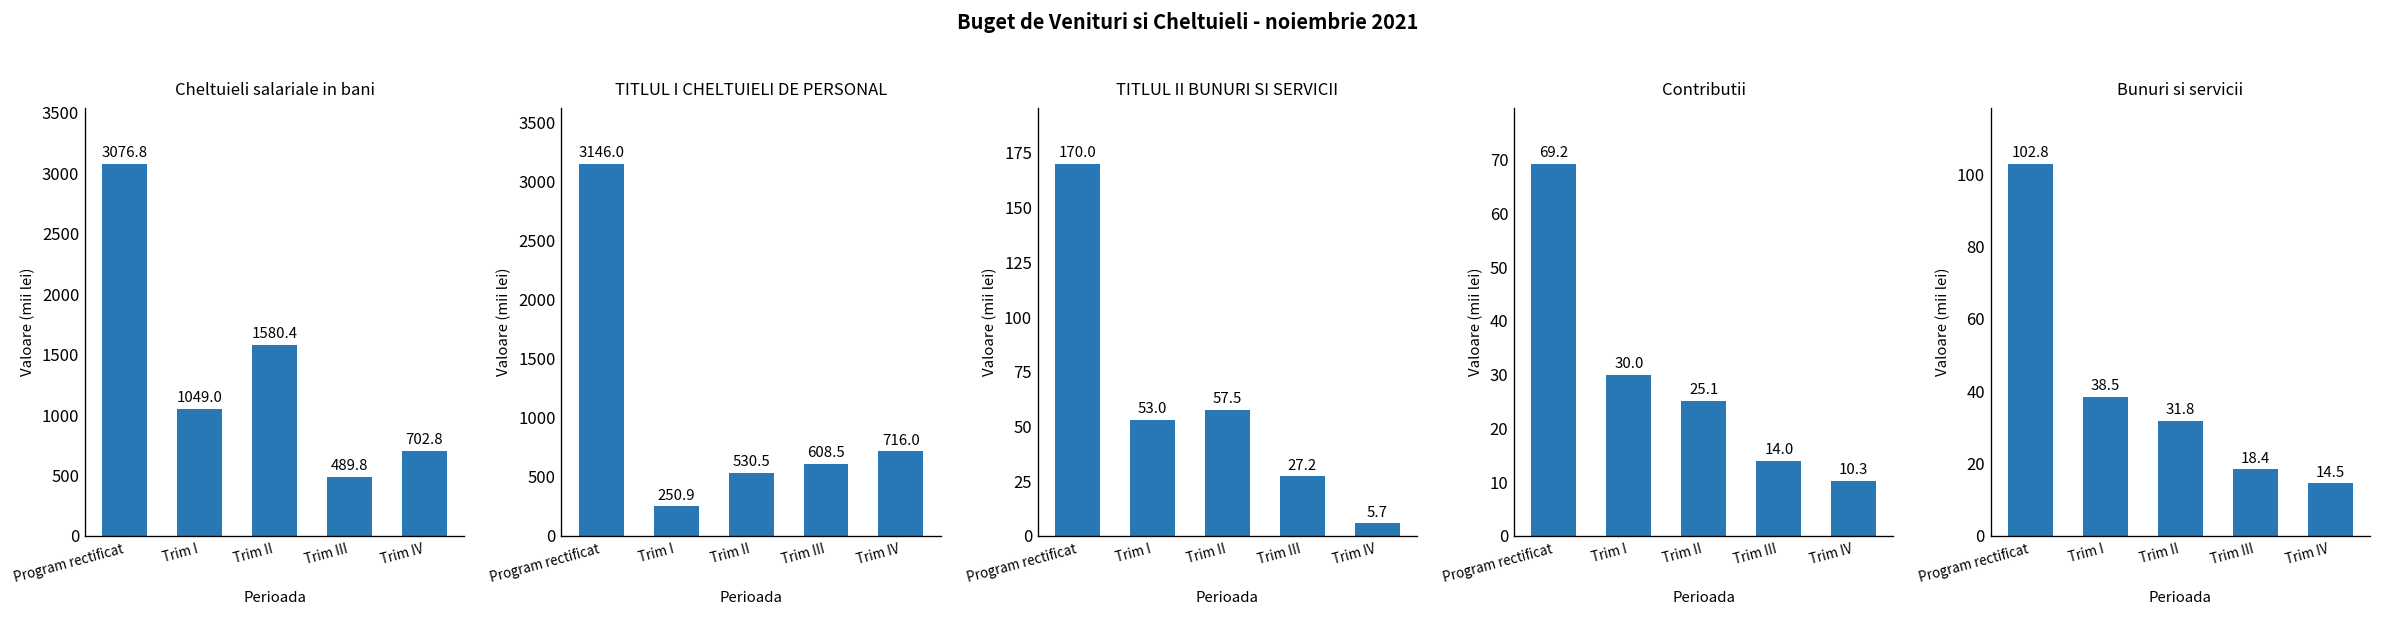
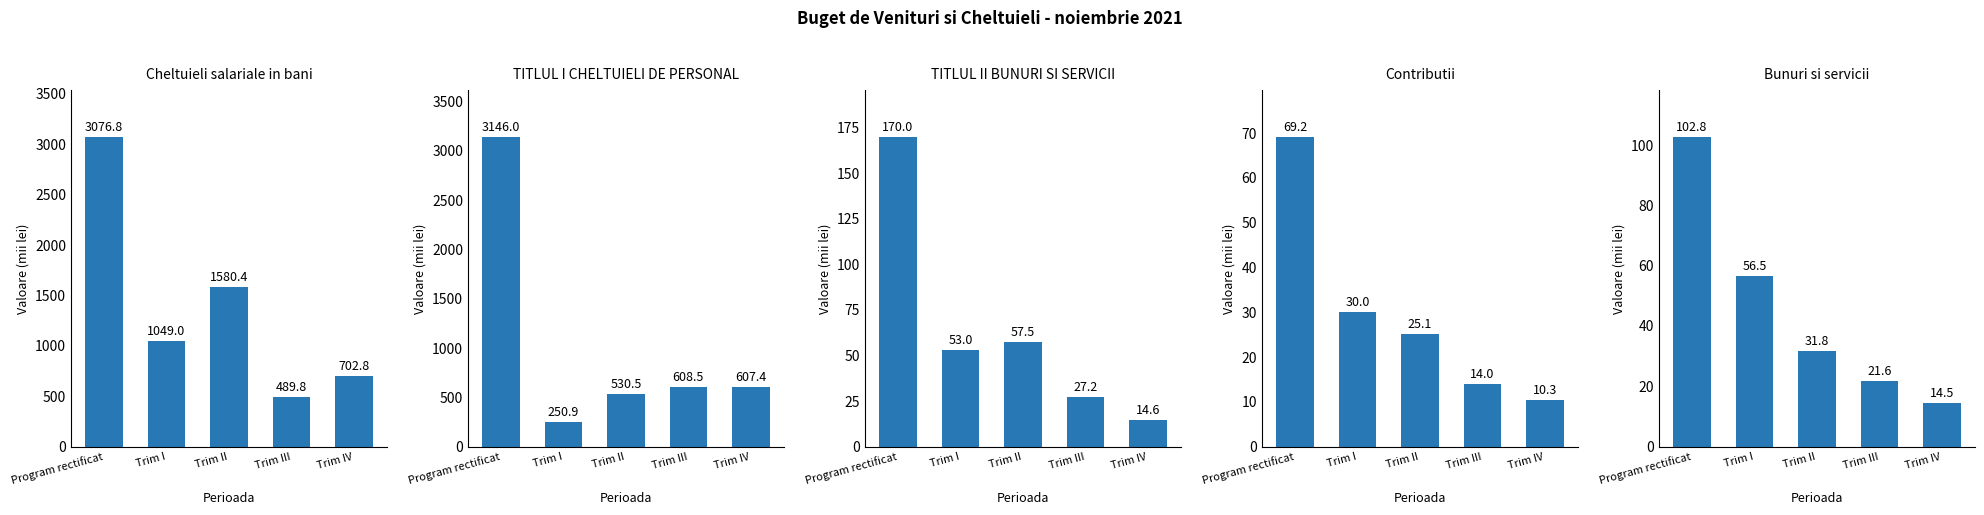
TITLUL I CHELTUIELI DE PERSONAL, Trim IV: 716.0 -> 607.4
TITLUL II BUNURI SI SERVICII, Trim IV: 5.7 -> 14.6
Bunuri si servicii, Trim I: 38.5 -> 56.5
Bunuri si servicii, Trim III: 18.4 -> 21.6
